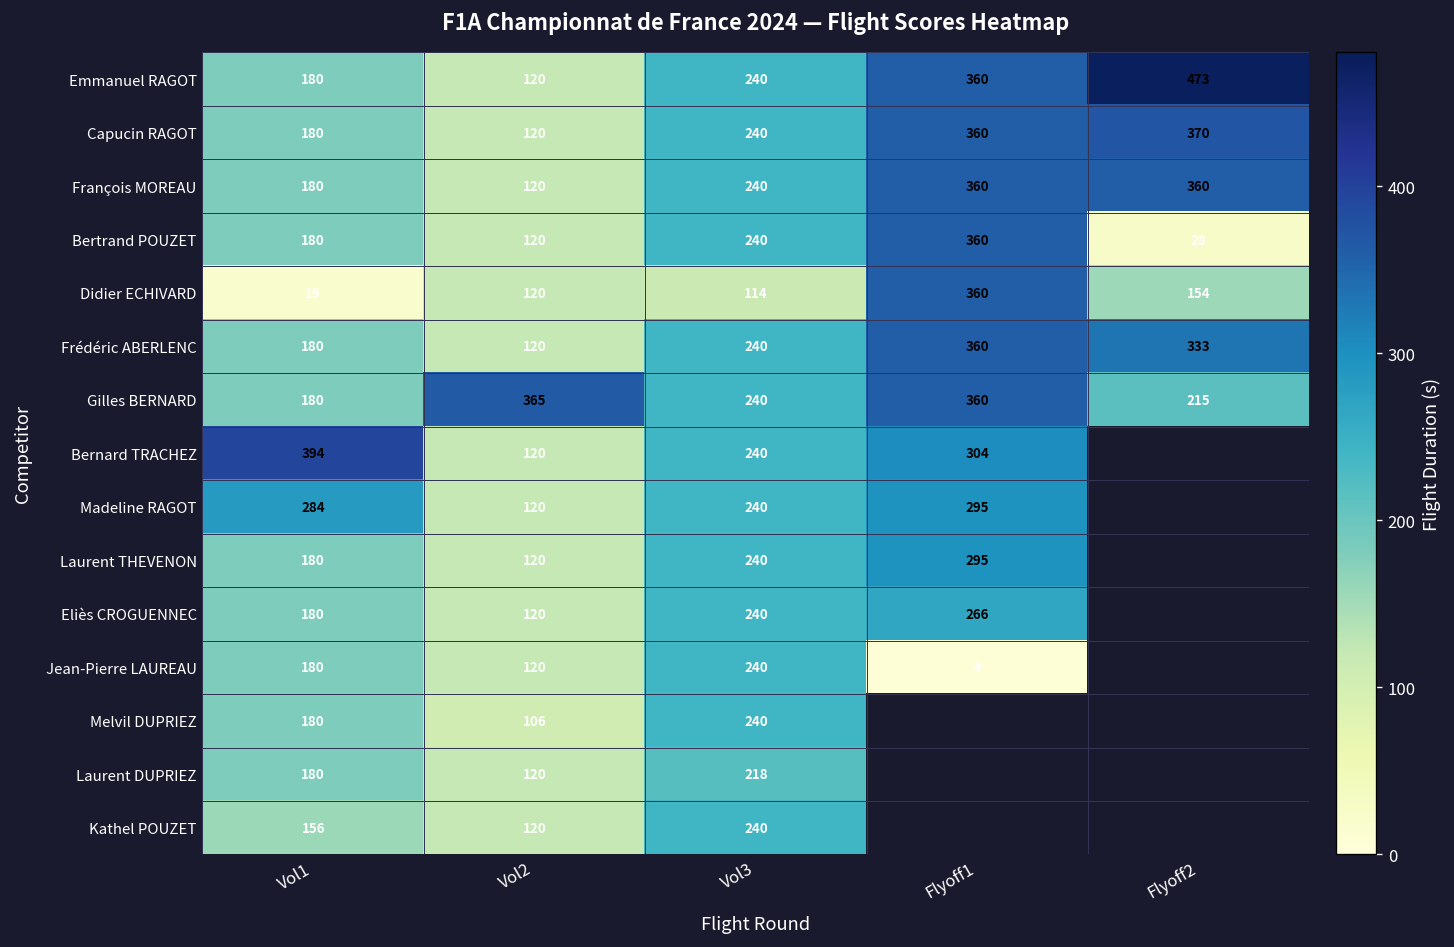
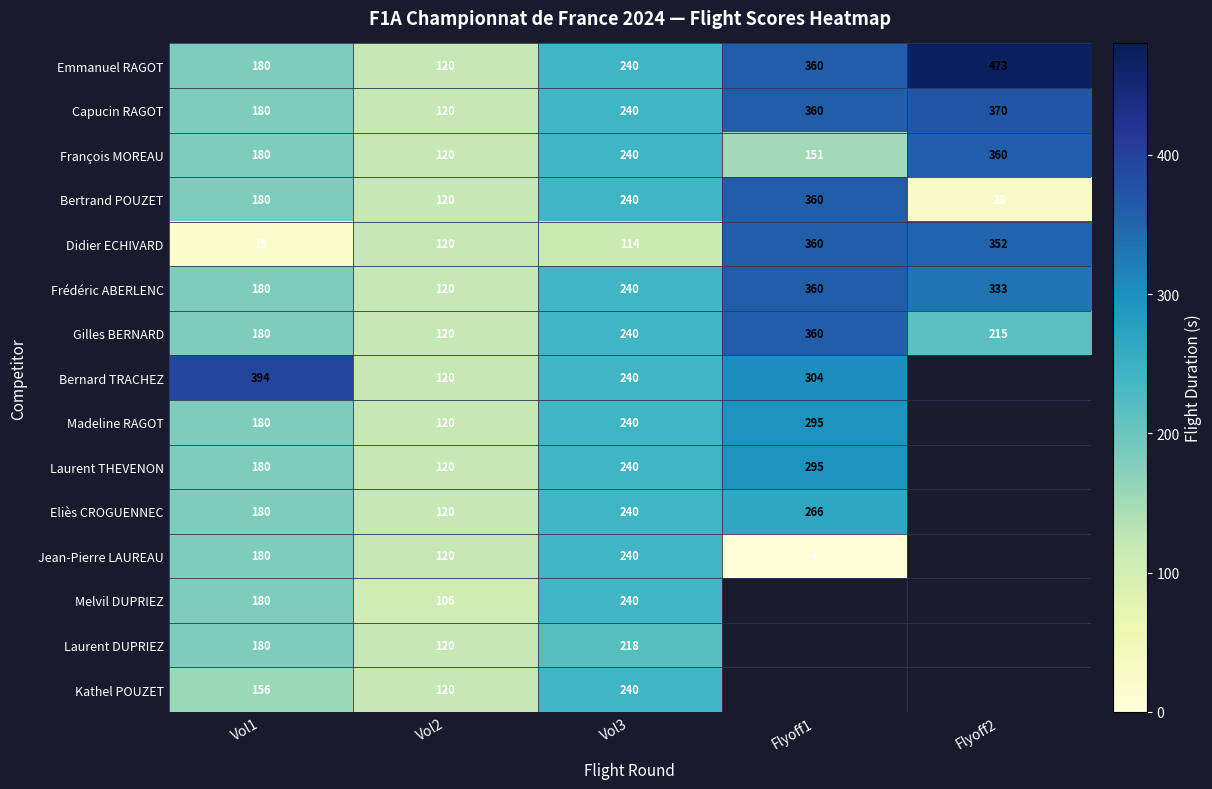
François MOREAU, Flyoff1: 360 -> 151
Didier ECHIVARD, Flyoff2: 154 -> 352
Gilles BERNARD, Vol2: 365 -> 120
Madeline RAGOT, Vol1: 284 -> 180
